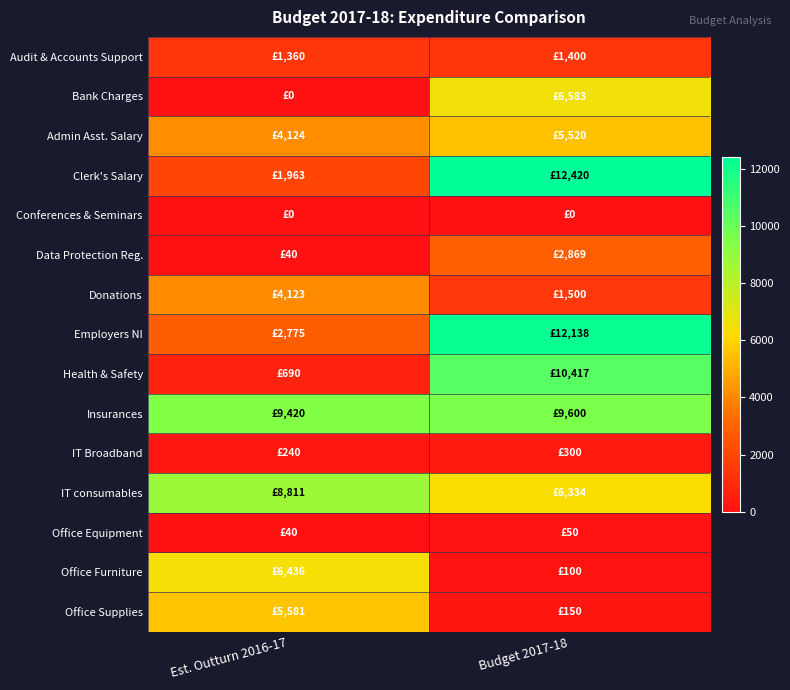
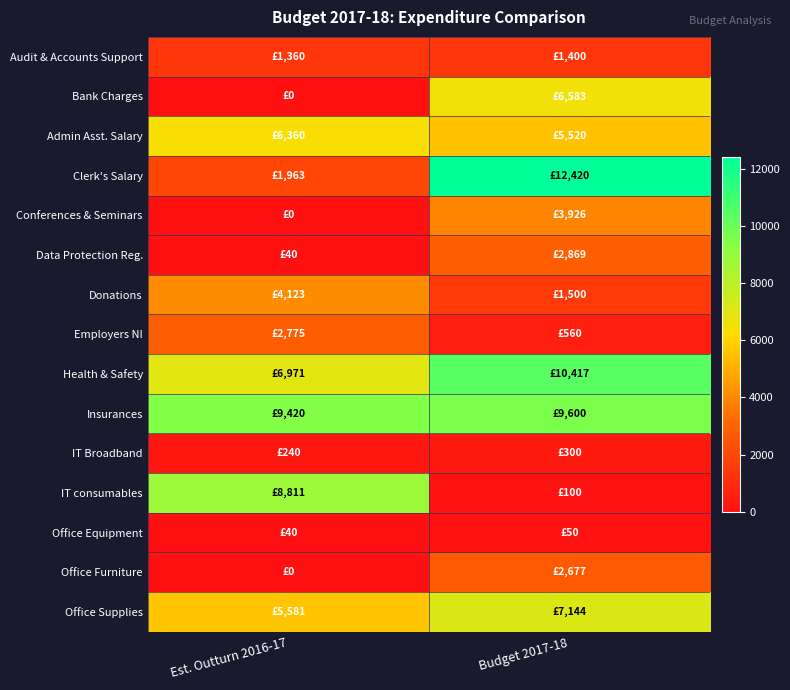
Admin Asst. Salary, Est. Outturn 2016-17: £4,124 -> £6,360
Conferences & Seminars, Budget 2017-18: £0 -> £3,926
Employers NI, Budget 2017-18: £12,138 -> £560
Health & Safety, Est. Outturn 2016-17: £690 -> £6,971
IT consumables, Budget 2017-18: £6,334 -> £100
Office Furniture, Est. Outturn 2016-17: £6,436 -> £0
Office Furniture, Budget 2017-18: £100 -> £2,677
Office Supplies, Budget 2017-18: £150 -> £7,144
